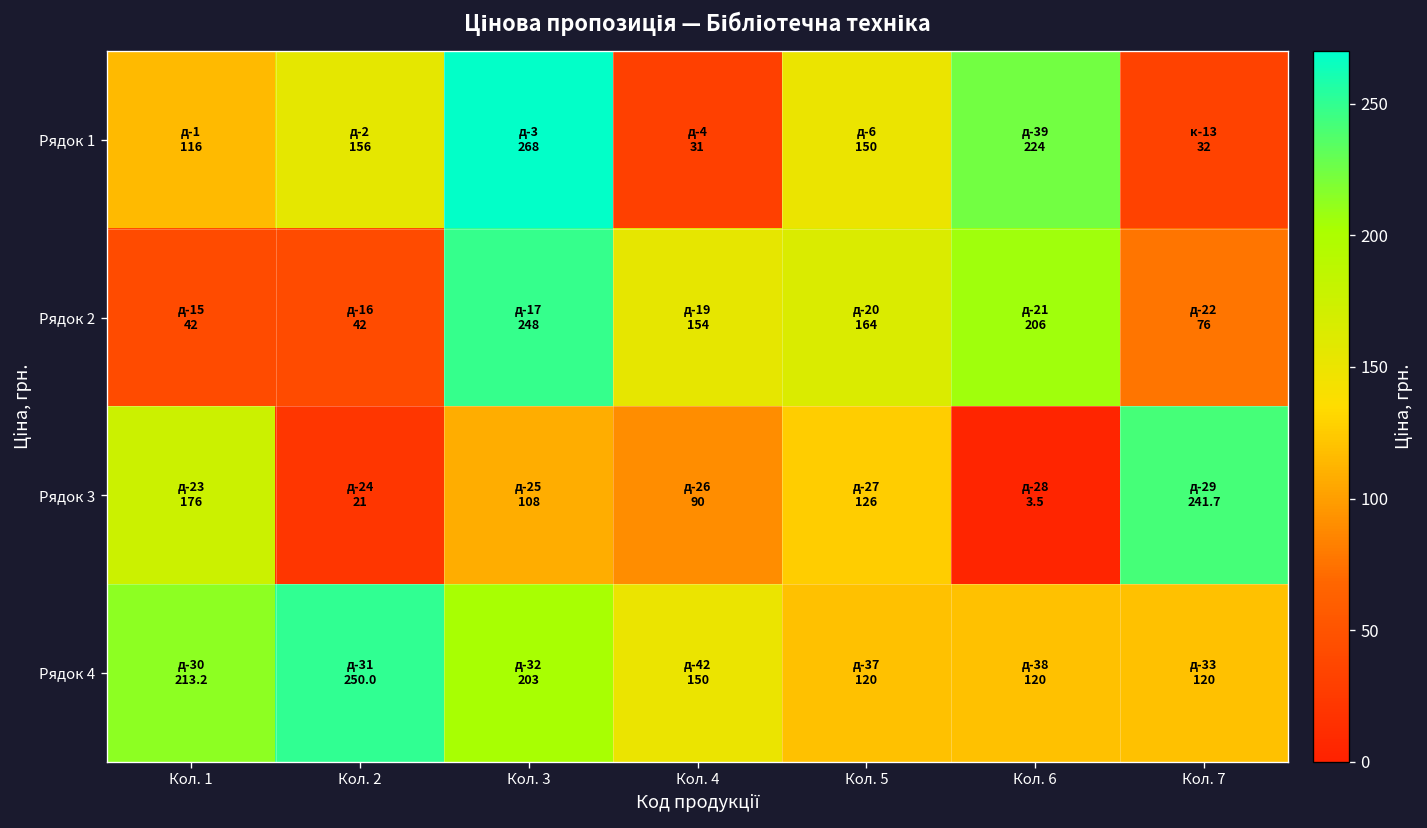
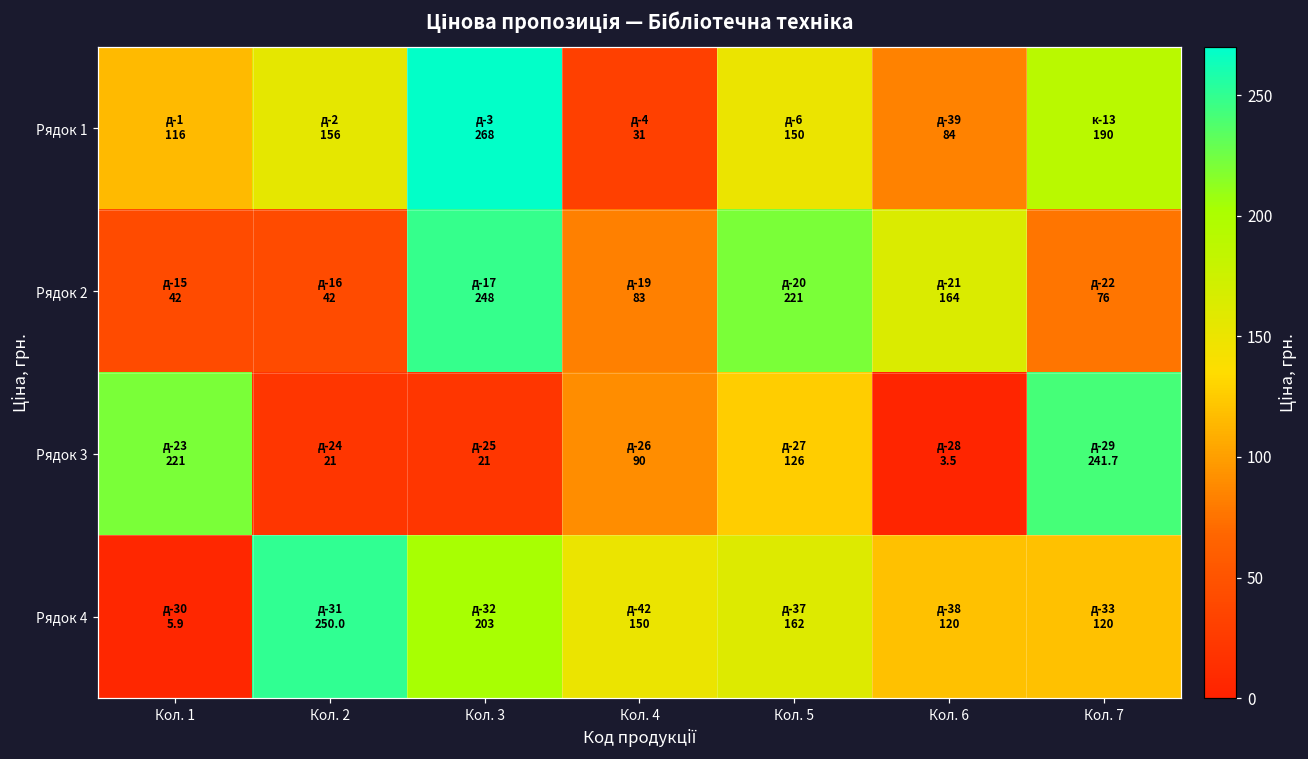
Рядок 1, Кол. 6: 224 -> 84
Рядок 1, Кол. 7: 32 -> 190
Рядок 2, Кол. 4: 154 -> 83
Рядок 2, Кол. 5: 164 -> 221
Рядок 2, Кол. 6: 206 -> 164
Рядок 3, Кол. 1: 176 -> 221
Рядок 3, Кол. 3: 108 -> 21
Рядок 4, Кол. 1: 213.2 -> 5.9
Рядок 4, Кол. 5: 120 -> 162
